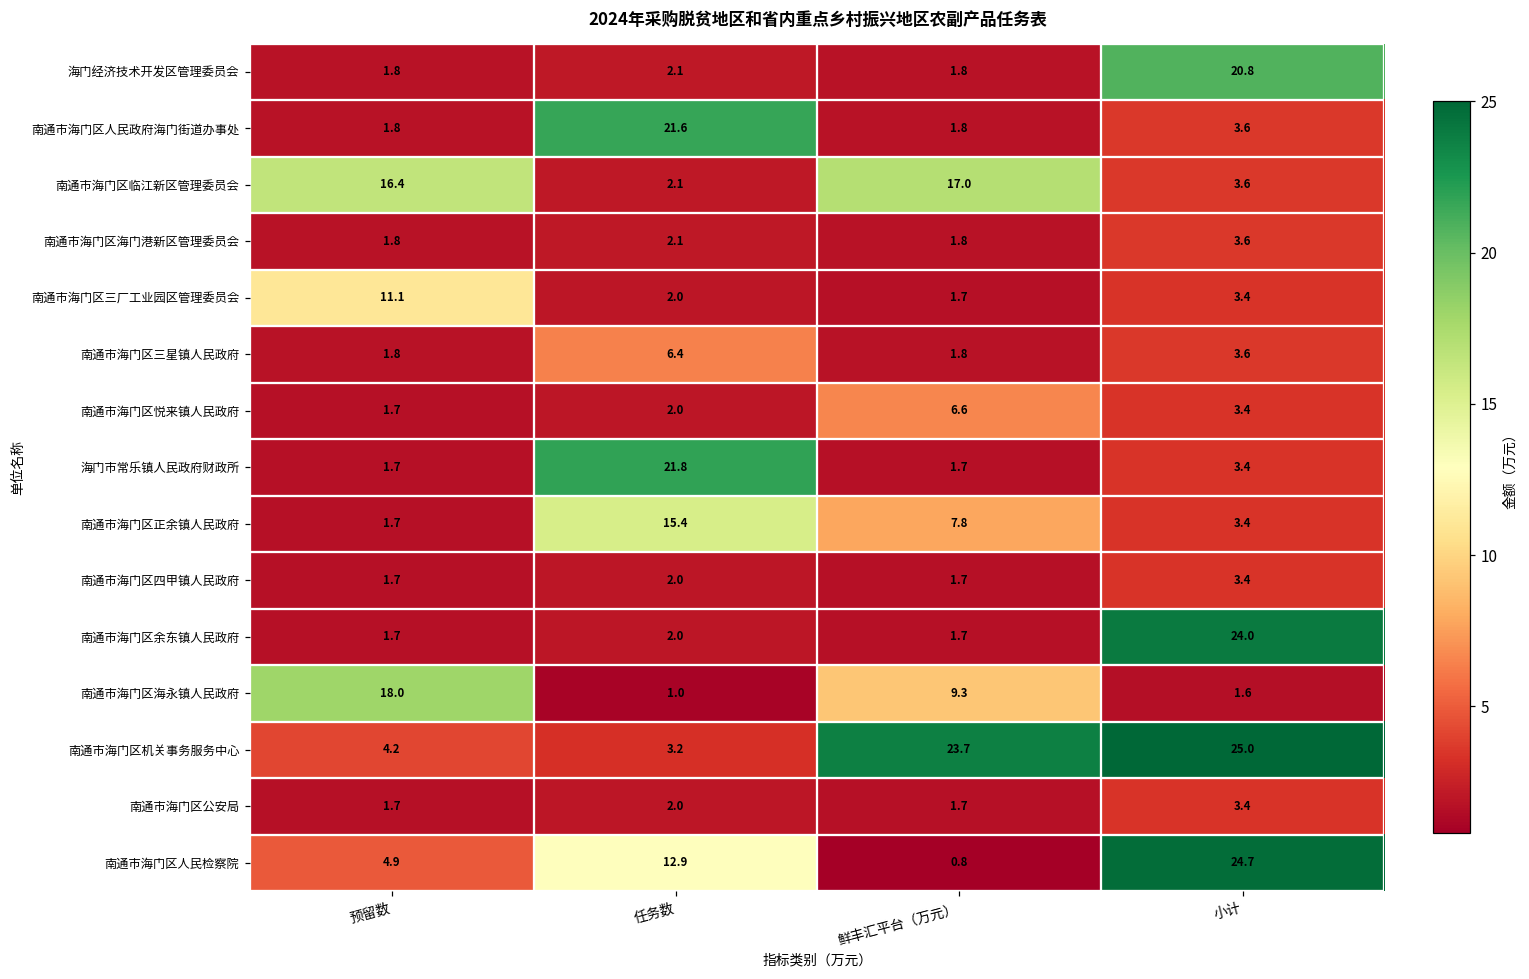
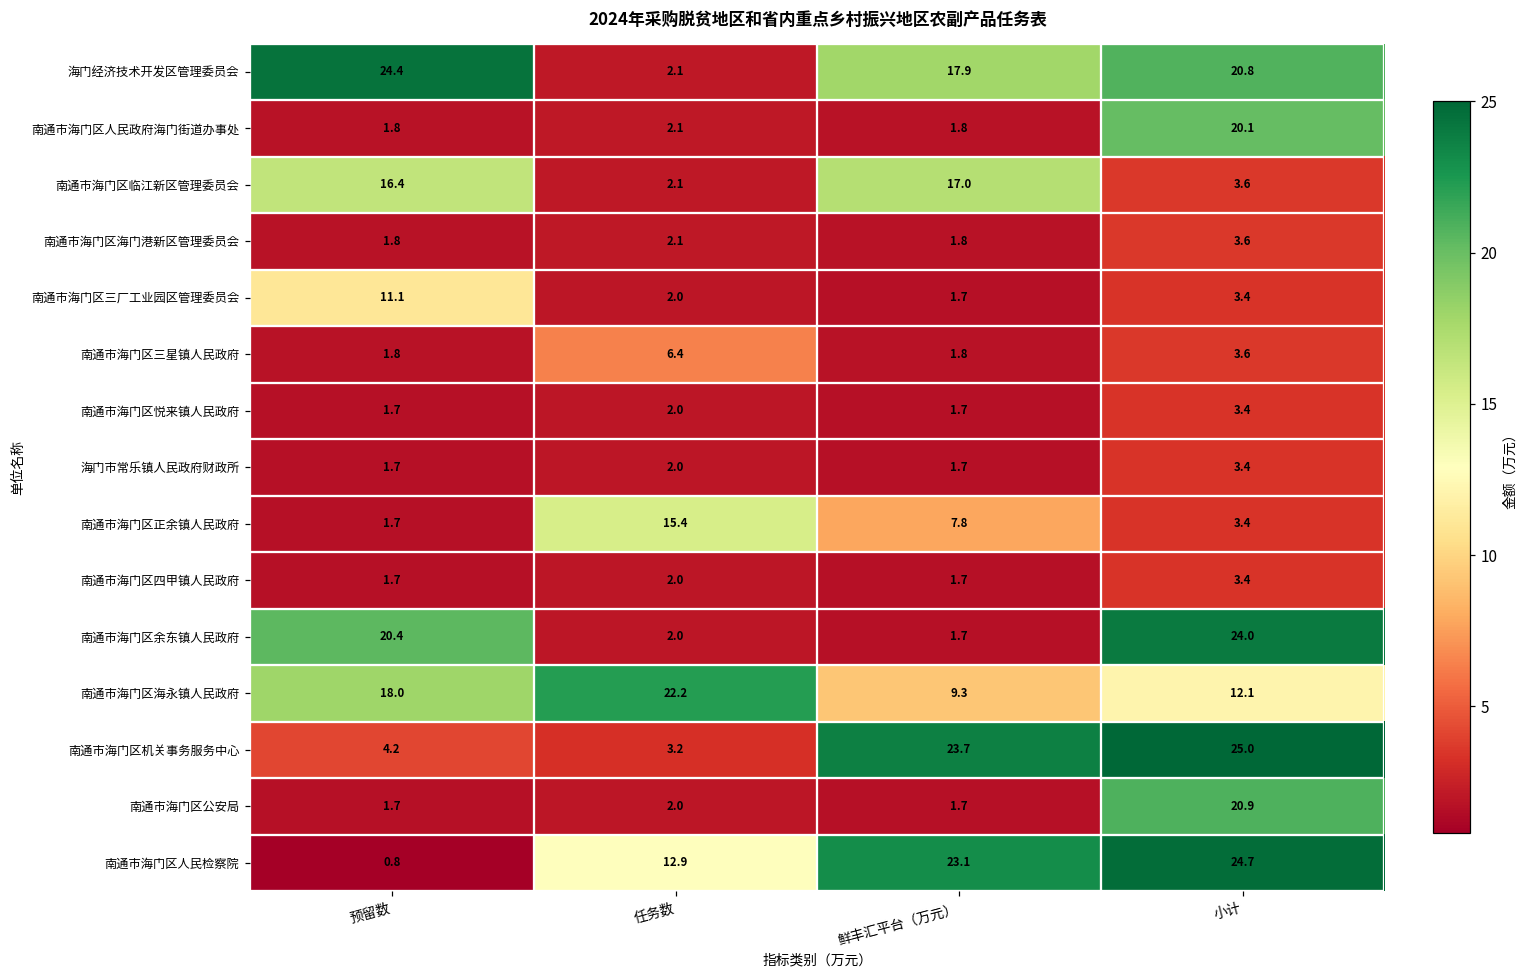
海门经济技术开发区管理委员会, 预留数: 1.8 -> 24.4
海门经济技术开发区管理委员会, 鲜丰汇平台（万元）: 1.8 -> 17.9
南通市海门区人民政府海门街道办事处, 任务数: 21.6 -> 2.1
南通市海门区人民政府海门街道办事处, 小计: 3.6 -> 20.1
南通市海门区悦来镇人民政府, 鲜丰汇平台（万元）: 6.6 -> 1.7
海门市常乐镇人民政府财政所, 任务数: 21.8 -> 2.0
南通市海门区余东镇人民政府, 预留数: 1.7 -> 20.4
南通市海门区海永镇人民政府, 任务数: 1.0 -> 22.2
南通市海门区海永镇人民政府, 小计: 1.6 -> 12.1
南通市海门区公安局, 小计: 3.4 -> 20.9
南通市海门区人民检察院, 预留数: 4.9 -> 0.8
南通市海门区人民检察院, 鲜丰汇平台（万元）: 0.8 -> 23.1
